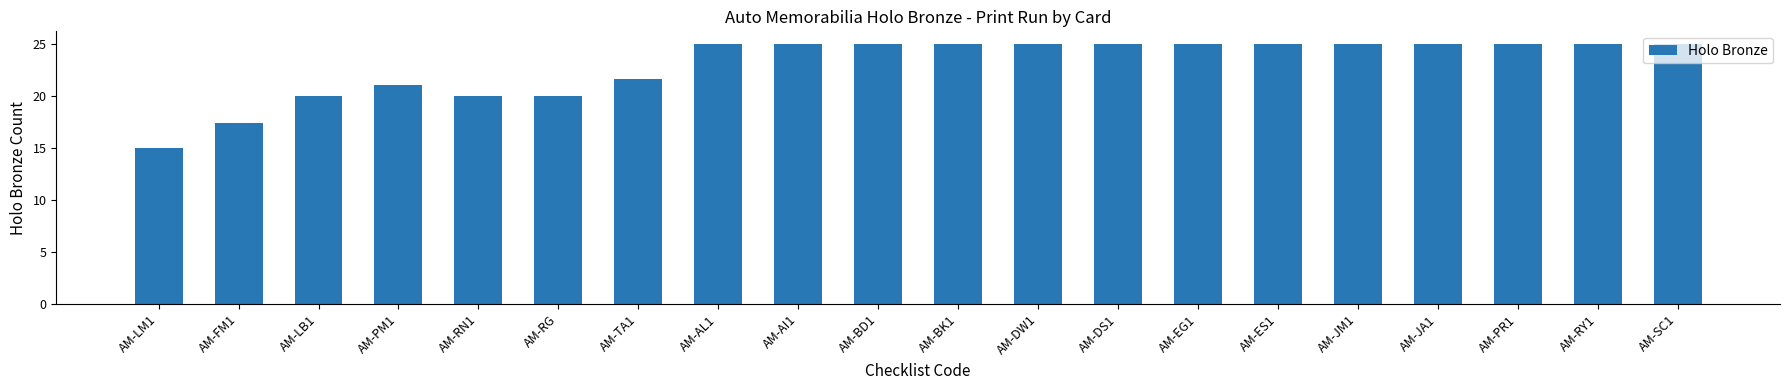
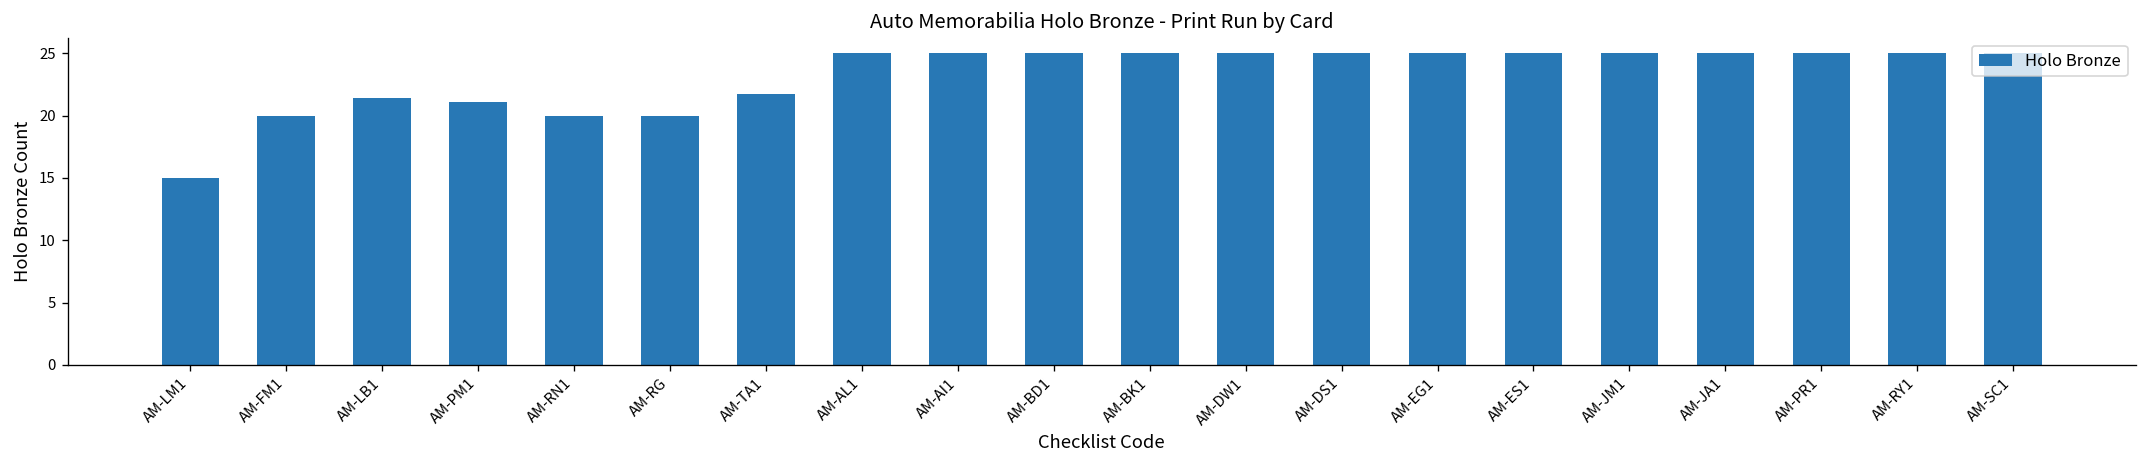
AM-FM1: 17.4 -> 20.0
AM-LB1: 20.0 -> 21.4
